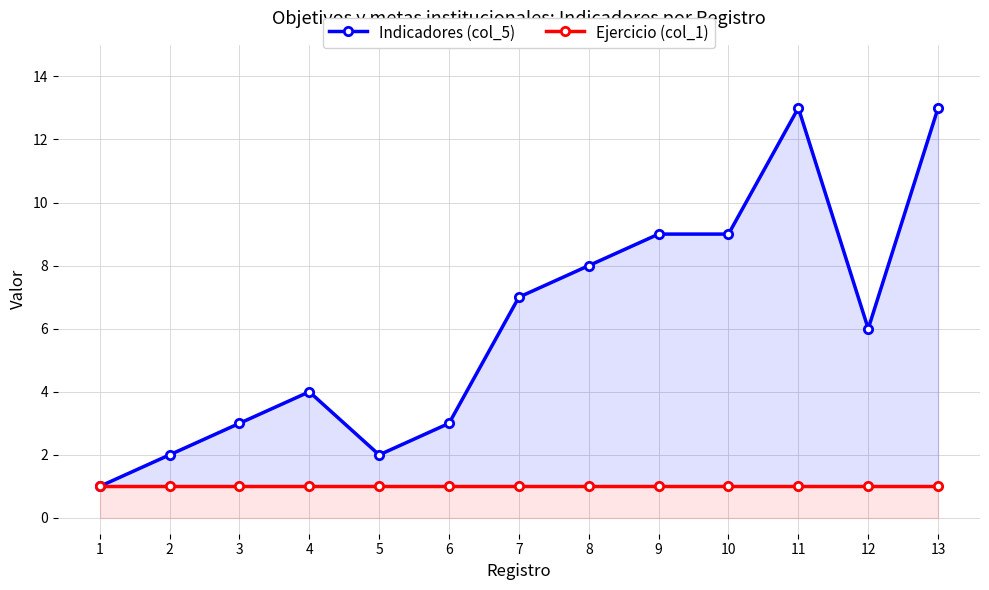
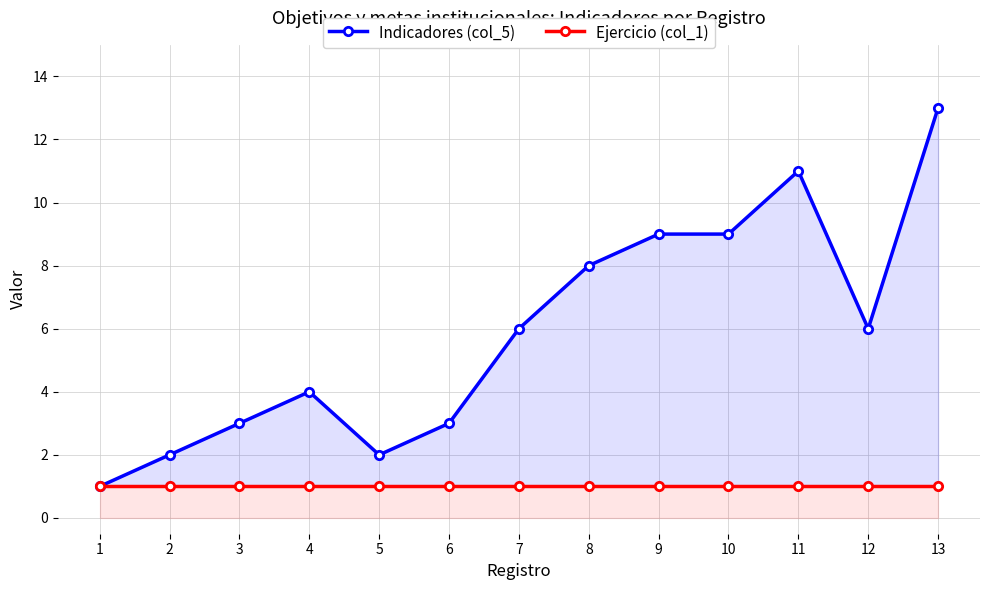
Indicadores (col_5), 7: 7 -> 6
Indicadores (col_5), 11: 13 -> 11
